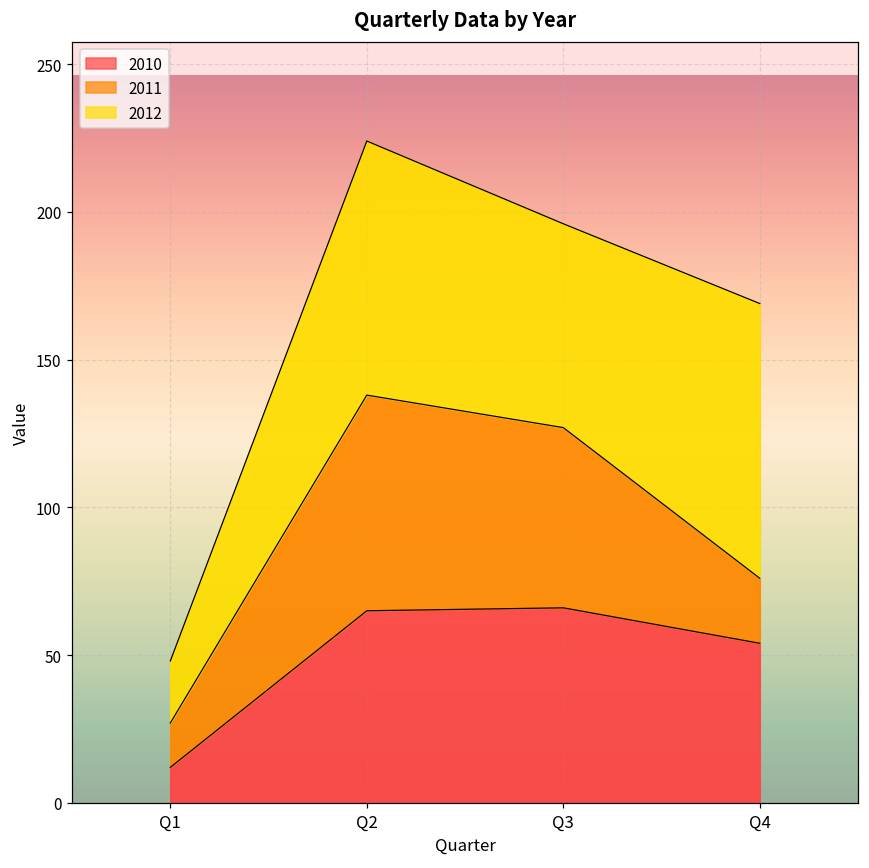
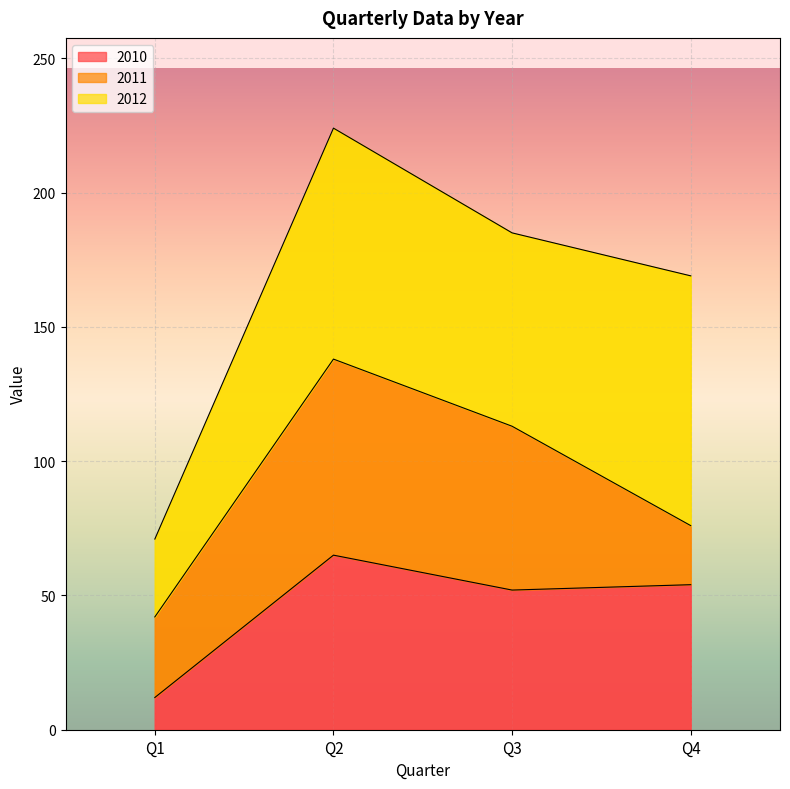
2011, Q1: 15 -> 30
2012, Q1: 21 -> 29
2010, Q3: 66 -> 52
2012, Q3: 69 -> 72
